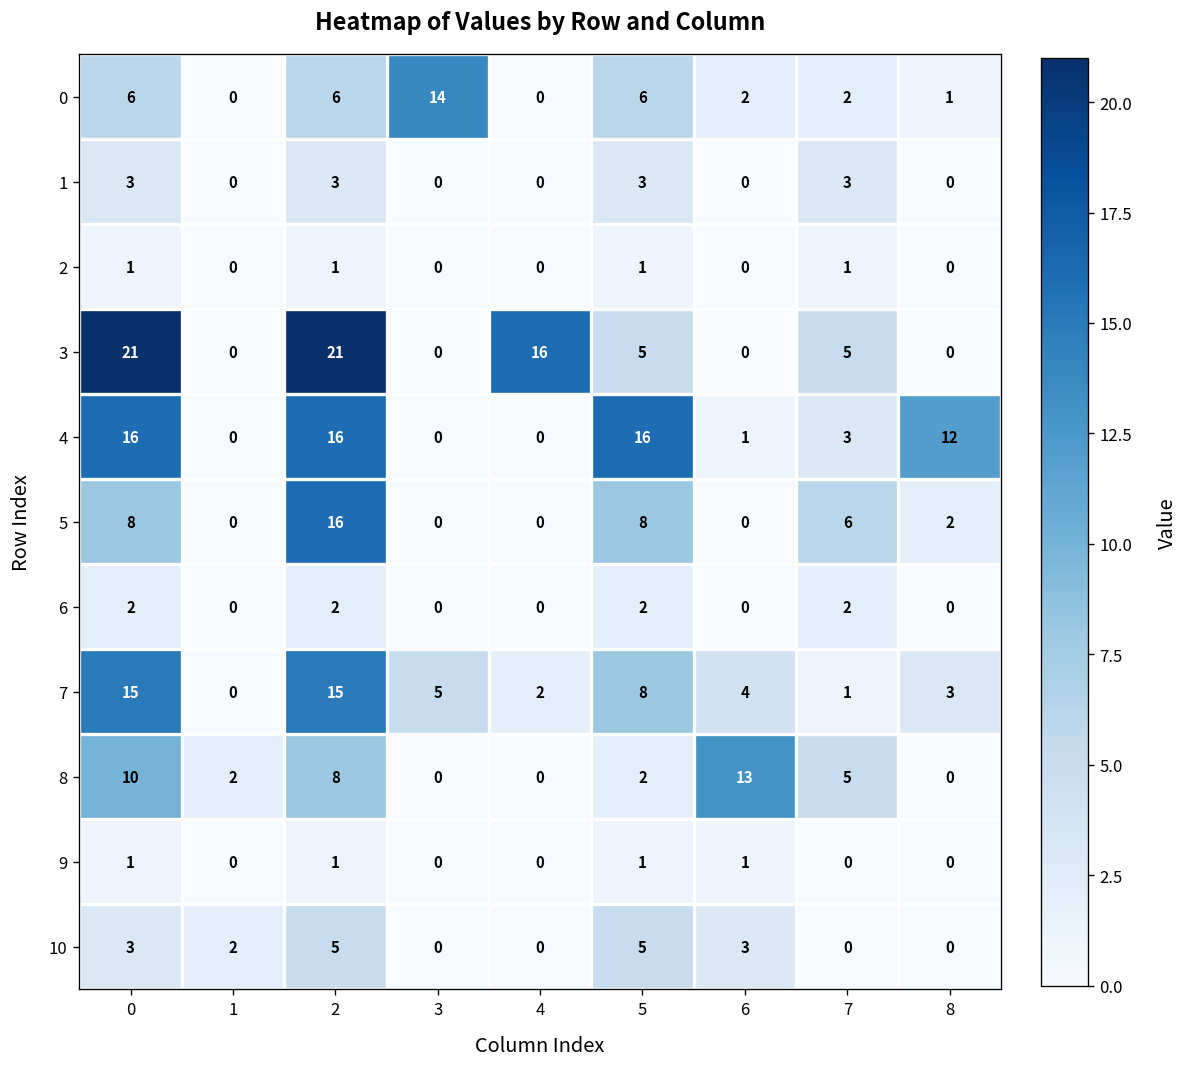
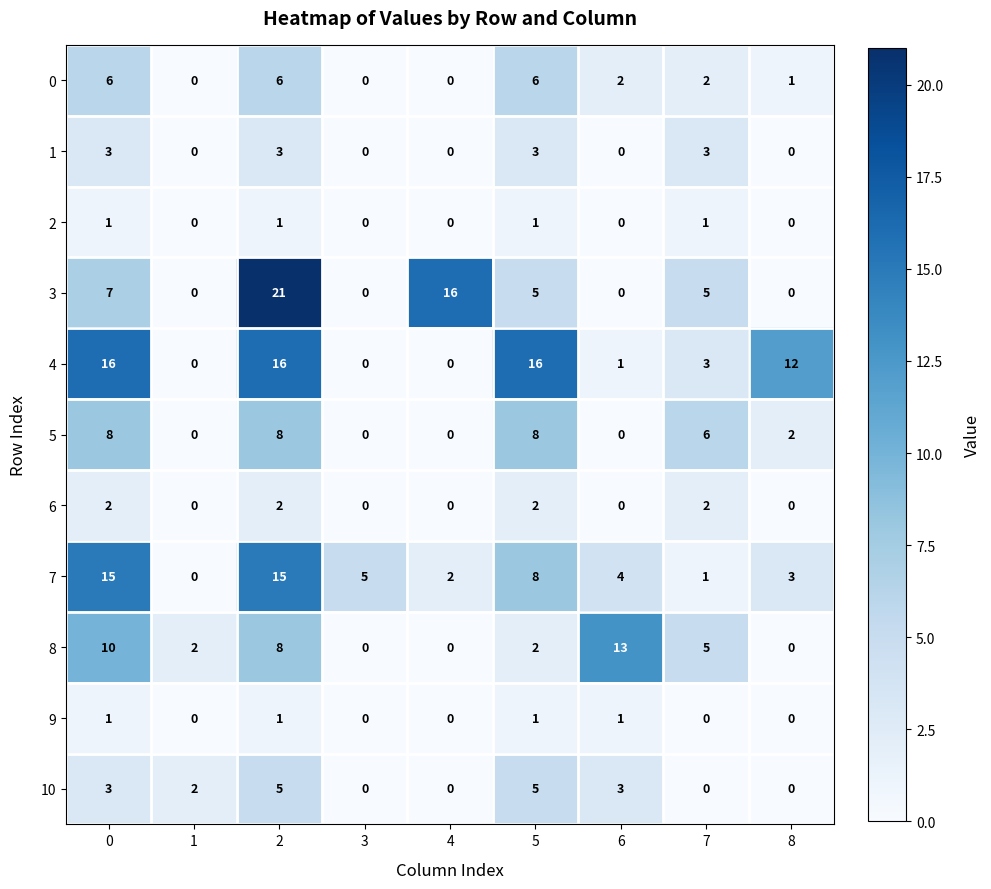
0, 3: 14 -> 0
3, 0: 21 -> 7
5, 2: 16 -> 8
